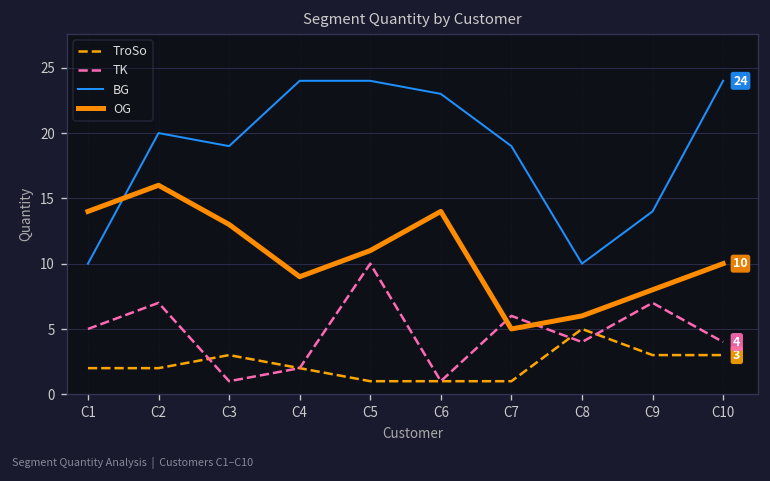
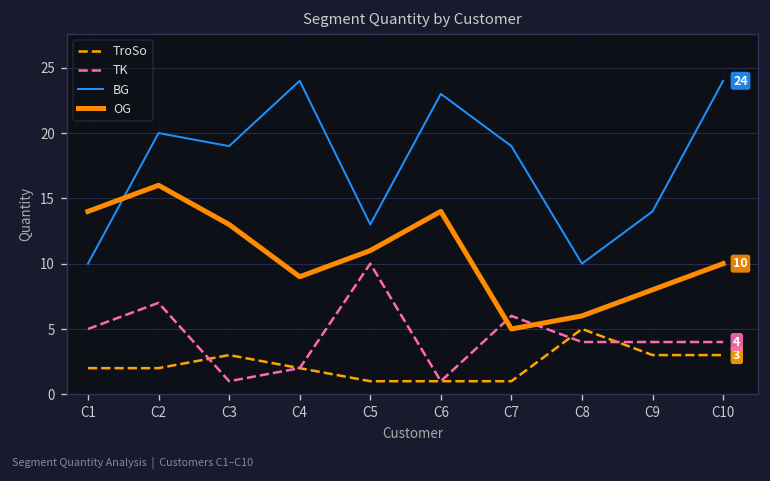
BG, C5: 24 -> 13
TK, C9: 7 -> 4
